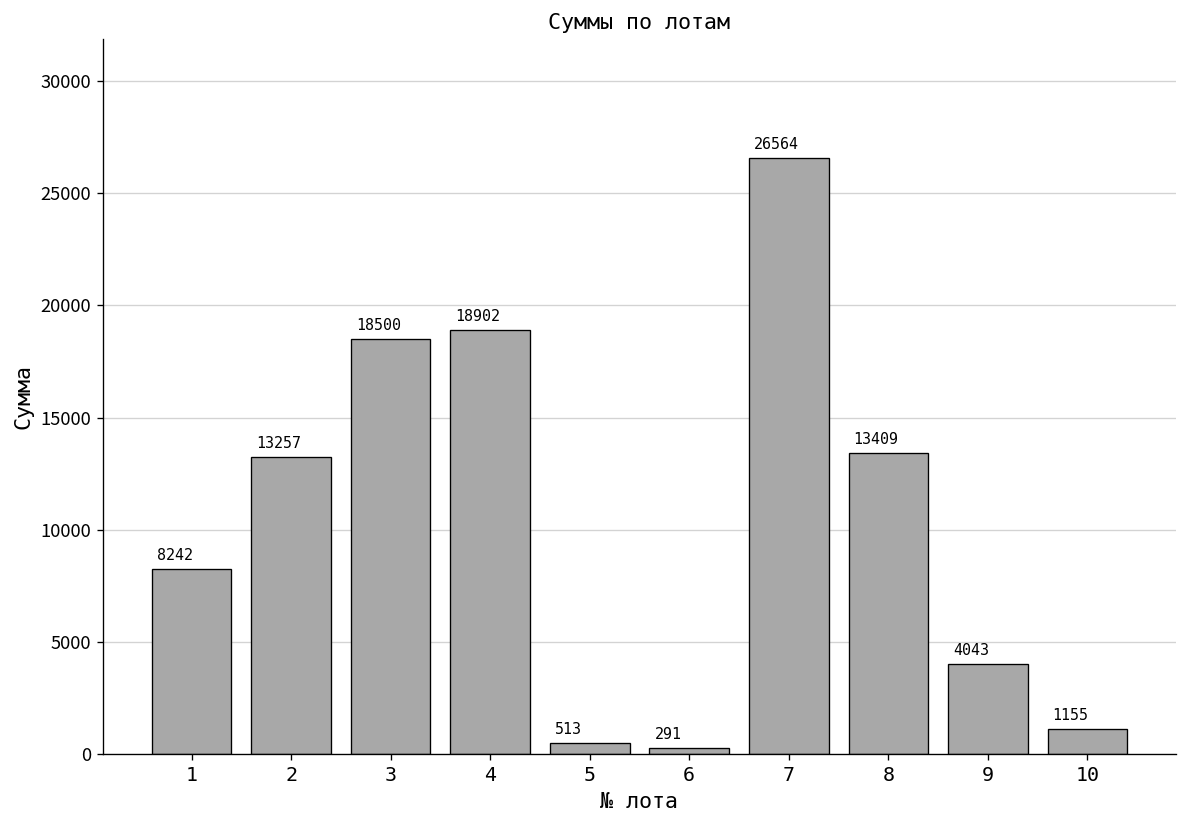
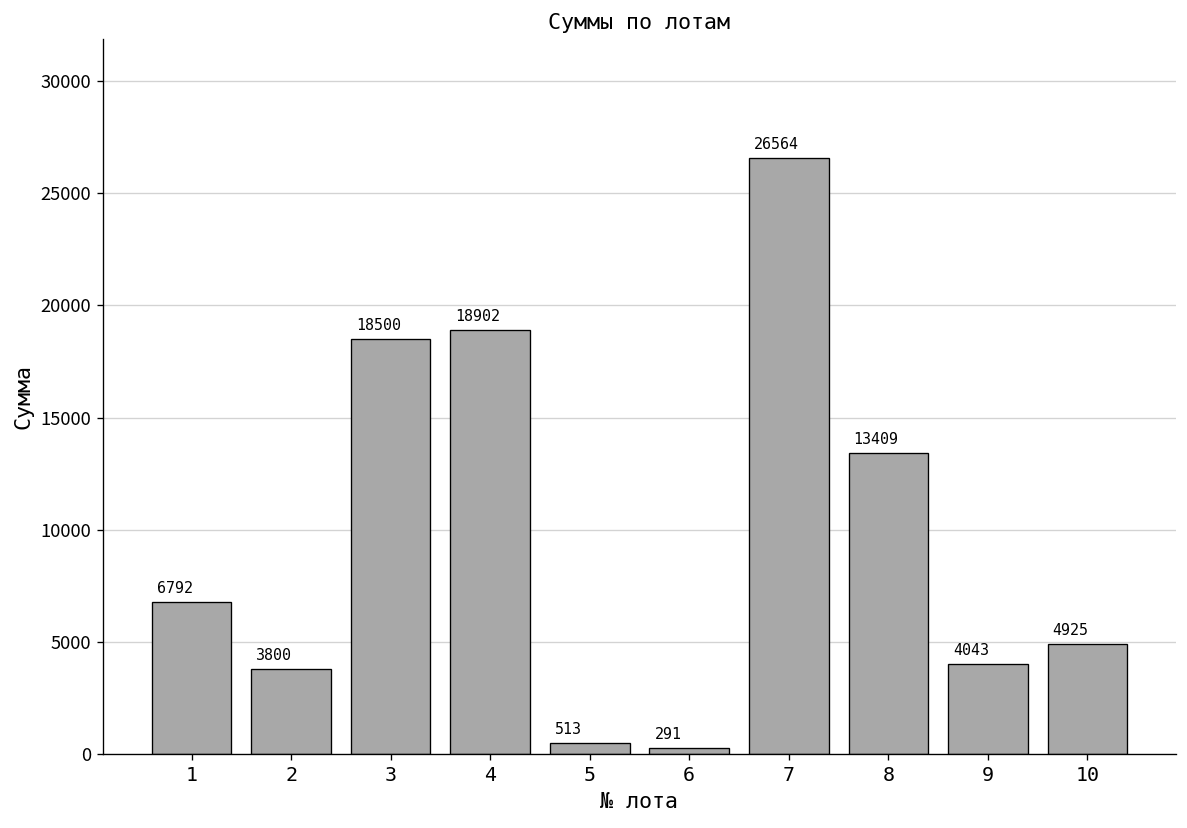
1: 8242 -> 6792
2: 13257 -> 3800
10: 1155 -> 4925
